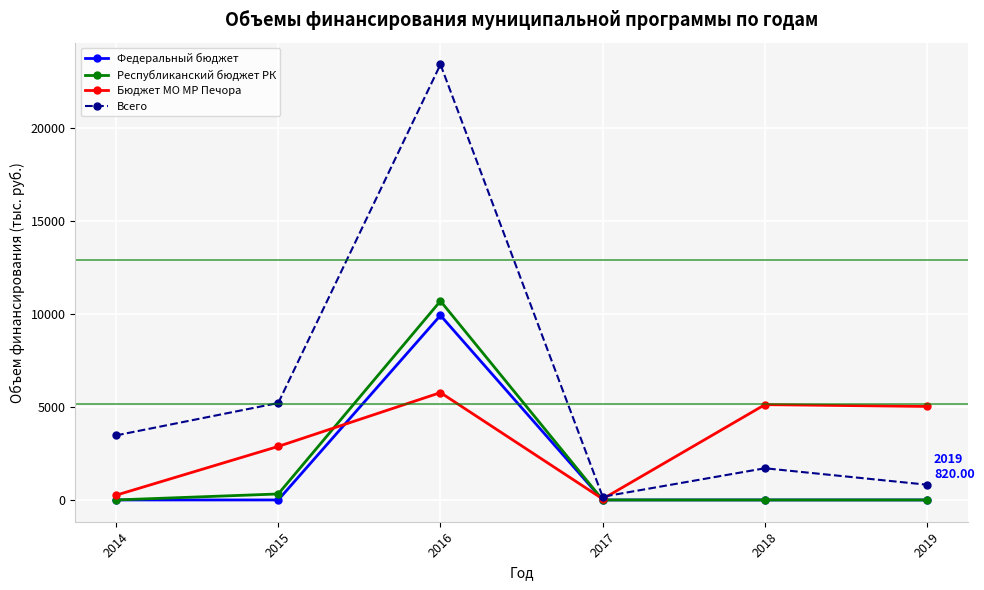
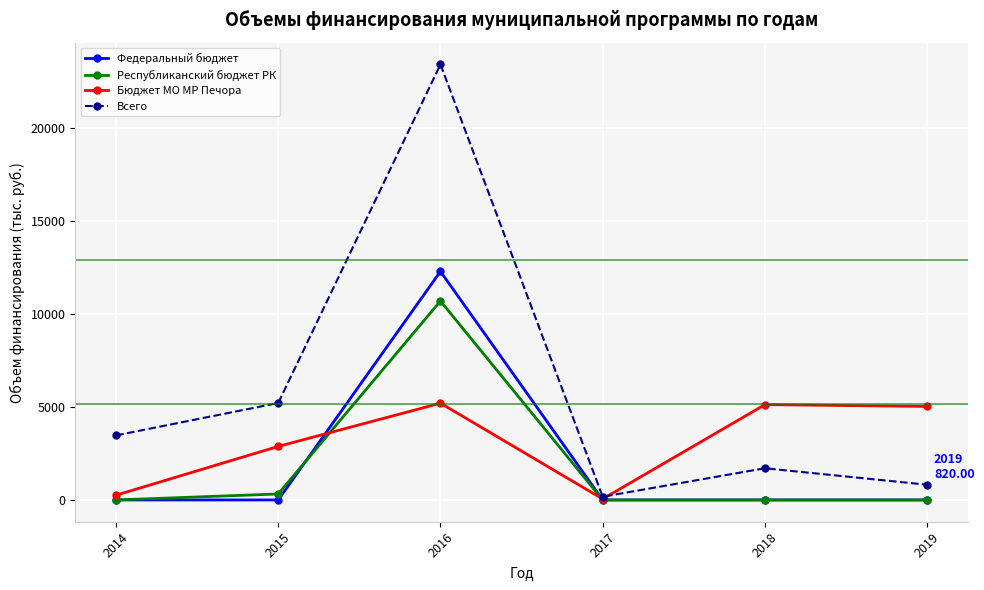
Федеральный бюджет, 2016: 9900 -> 12300
Бюджет МО МР Печора, 2016: 5800 -> 5200
